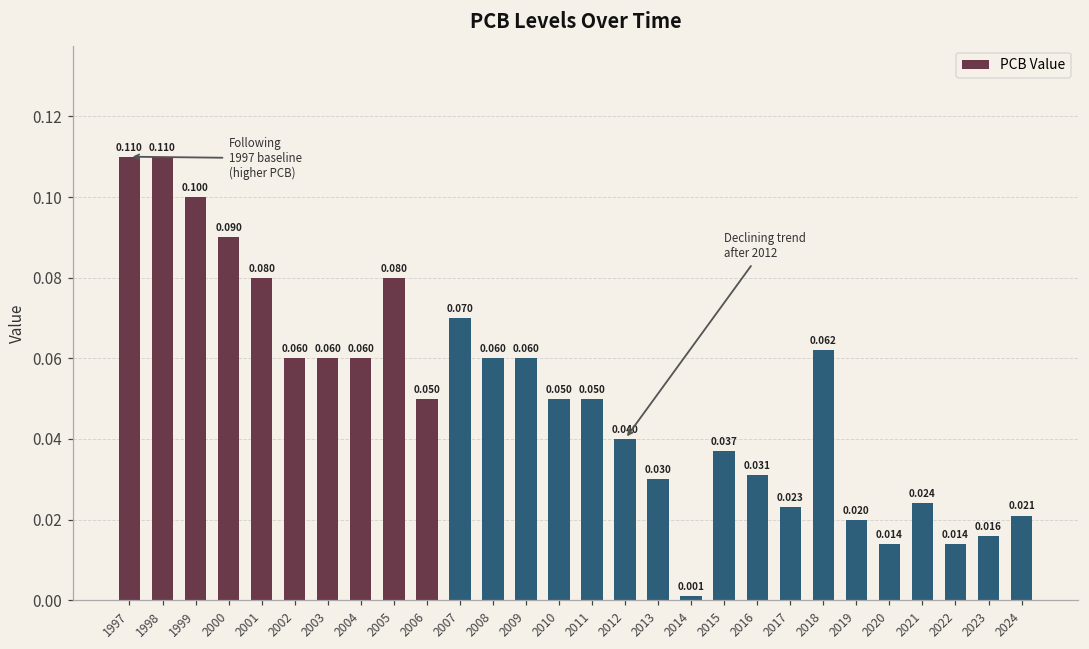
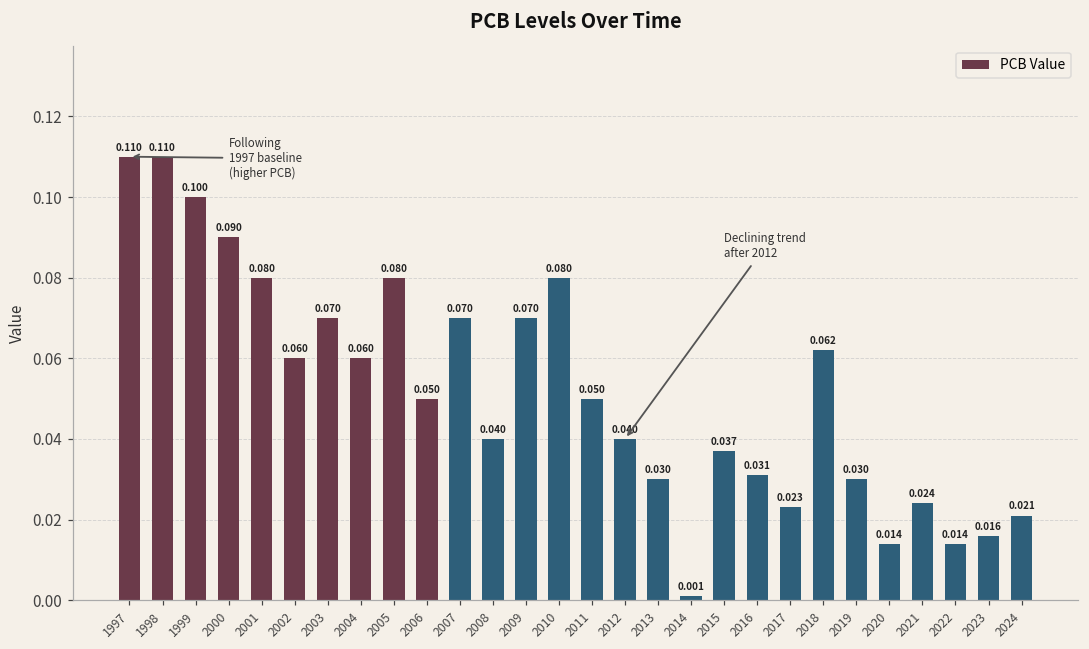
2003: 0.060 -> 0.070
2008: 0.060 -> 0.040
2009: 0.060 -> 0.070
2010: 0.050 -> 0.080
2019: 0.020 -> 0.030
